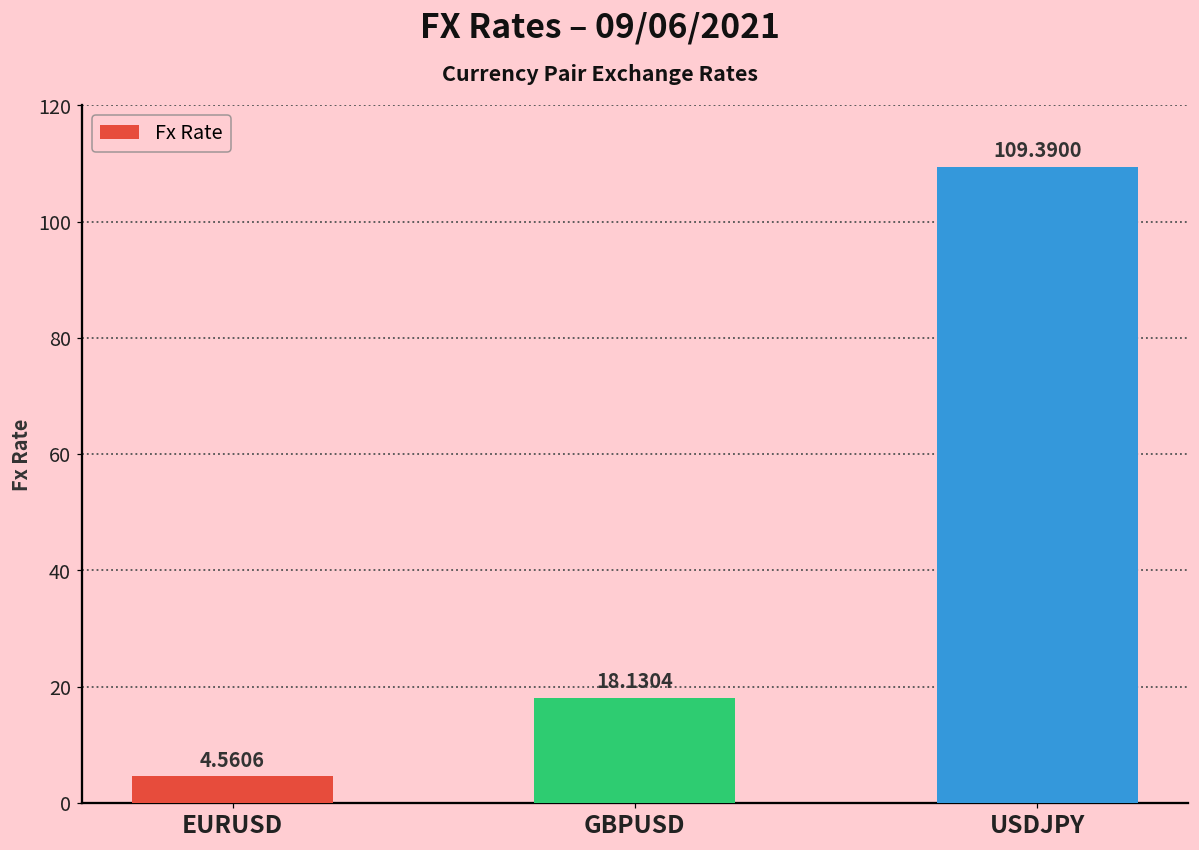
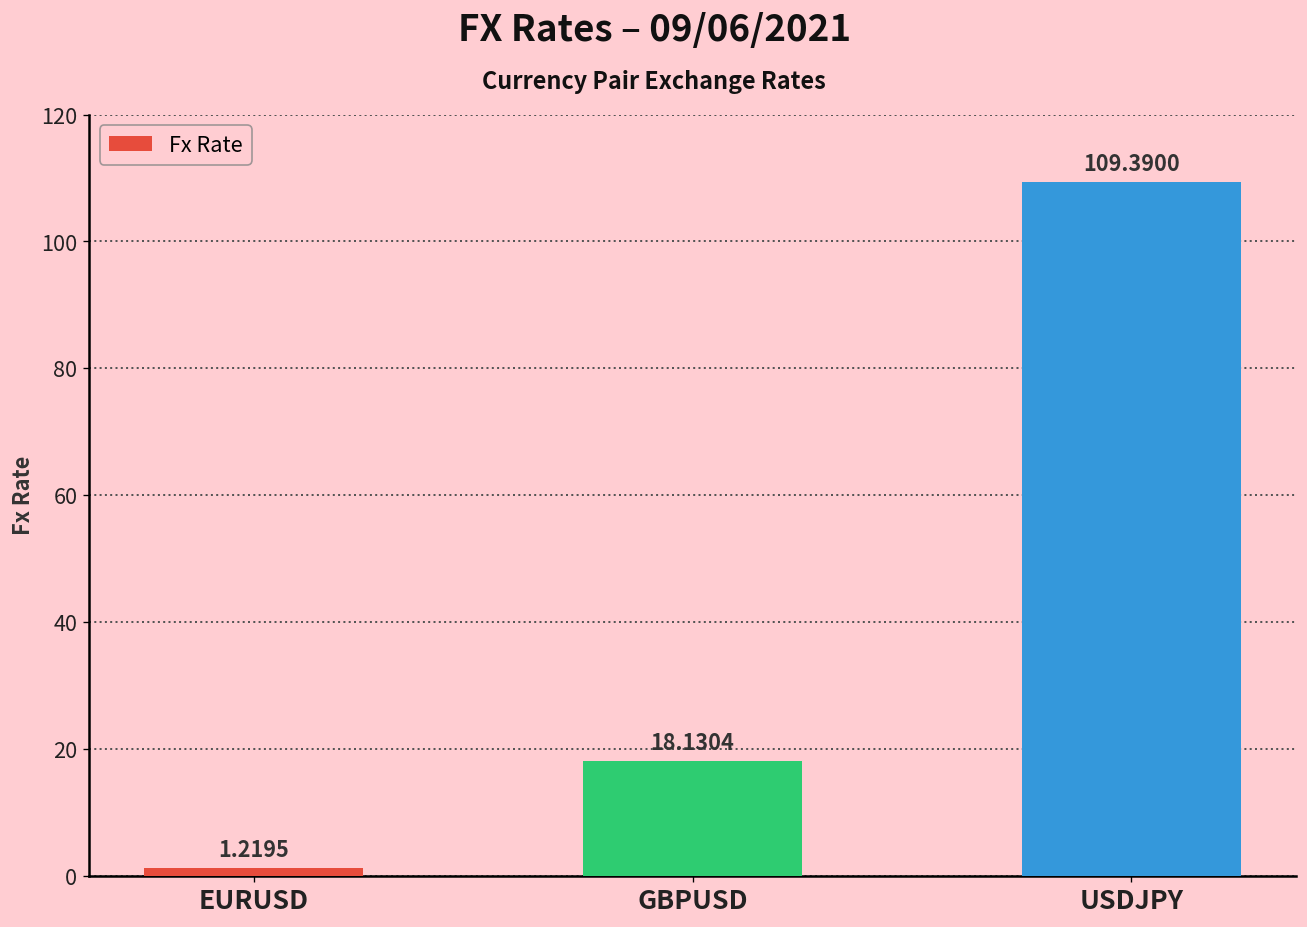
EURUSD: 4.5606 -> 1.2195
